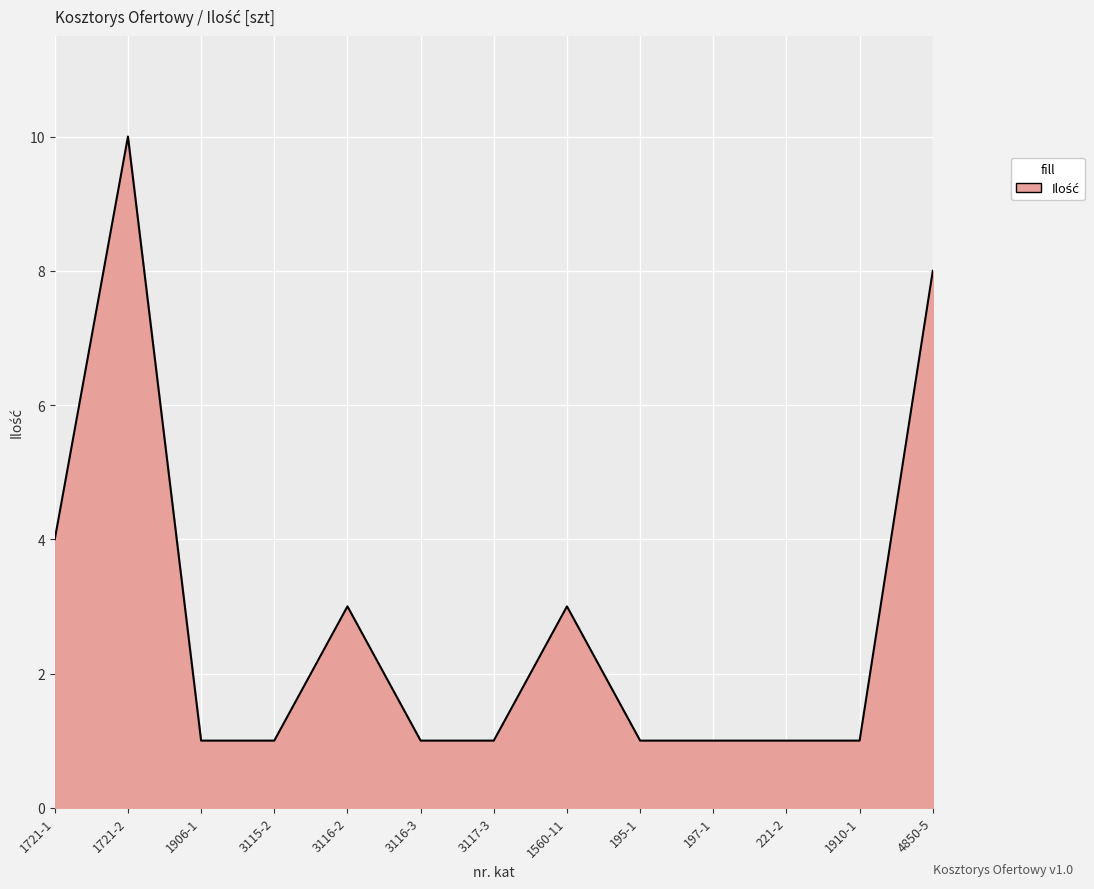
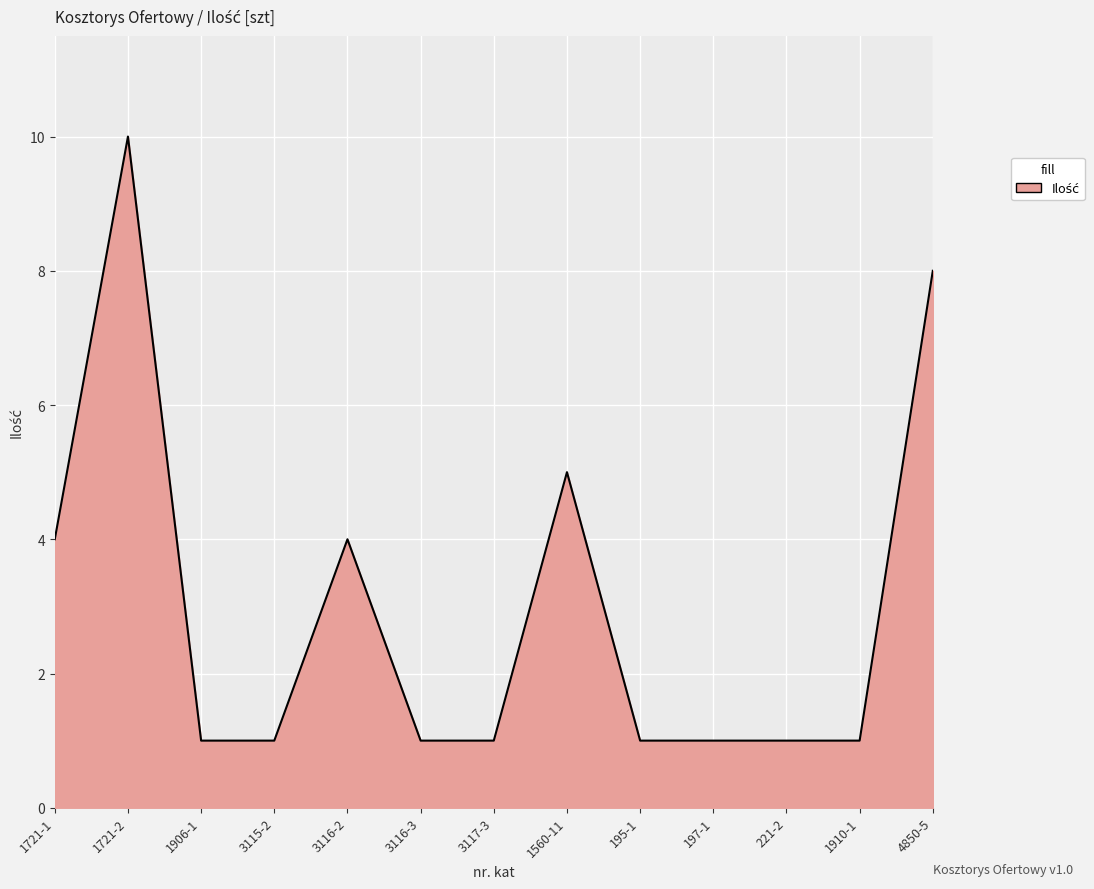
3116-2: 3 -> 4
1560-11: 3 -> 5
